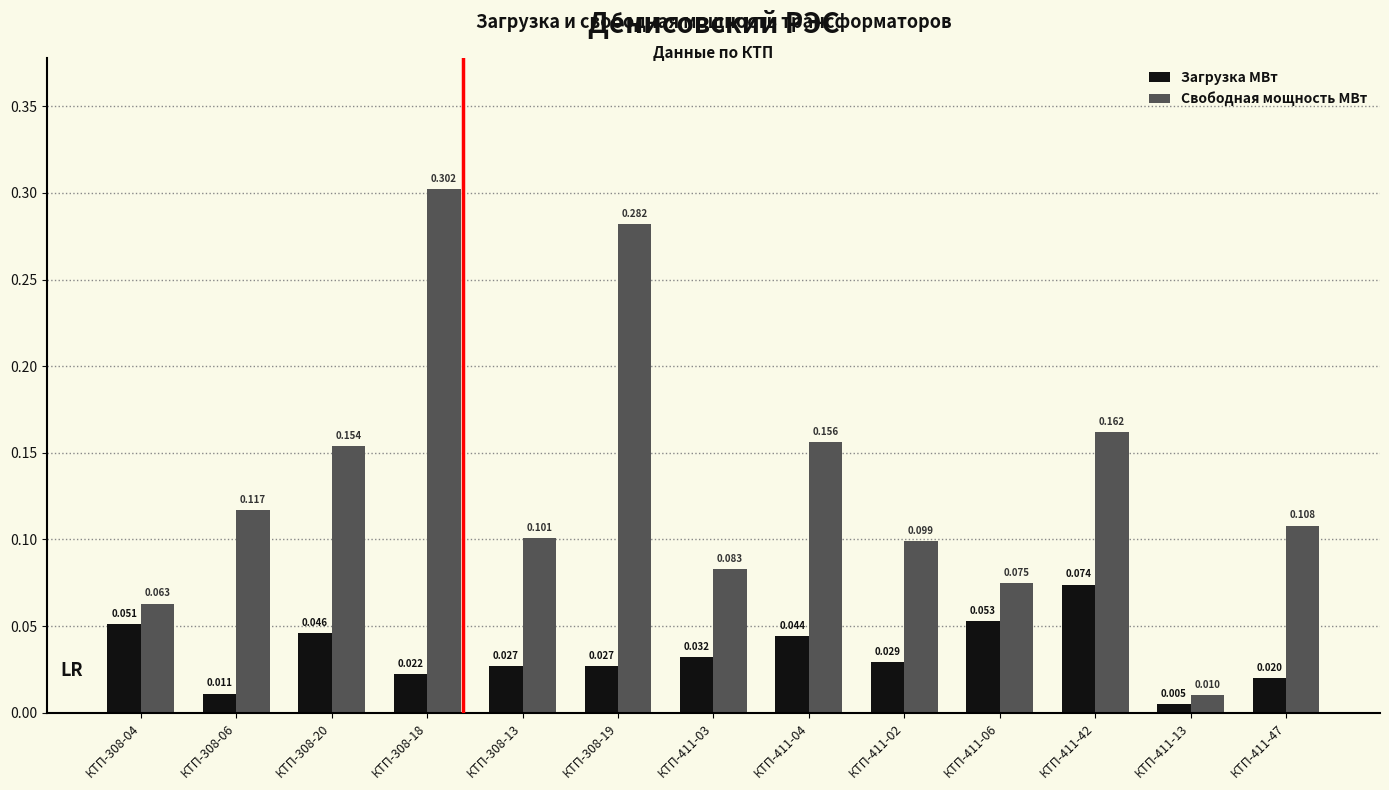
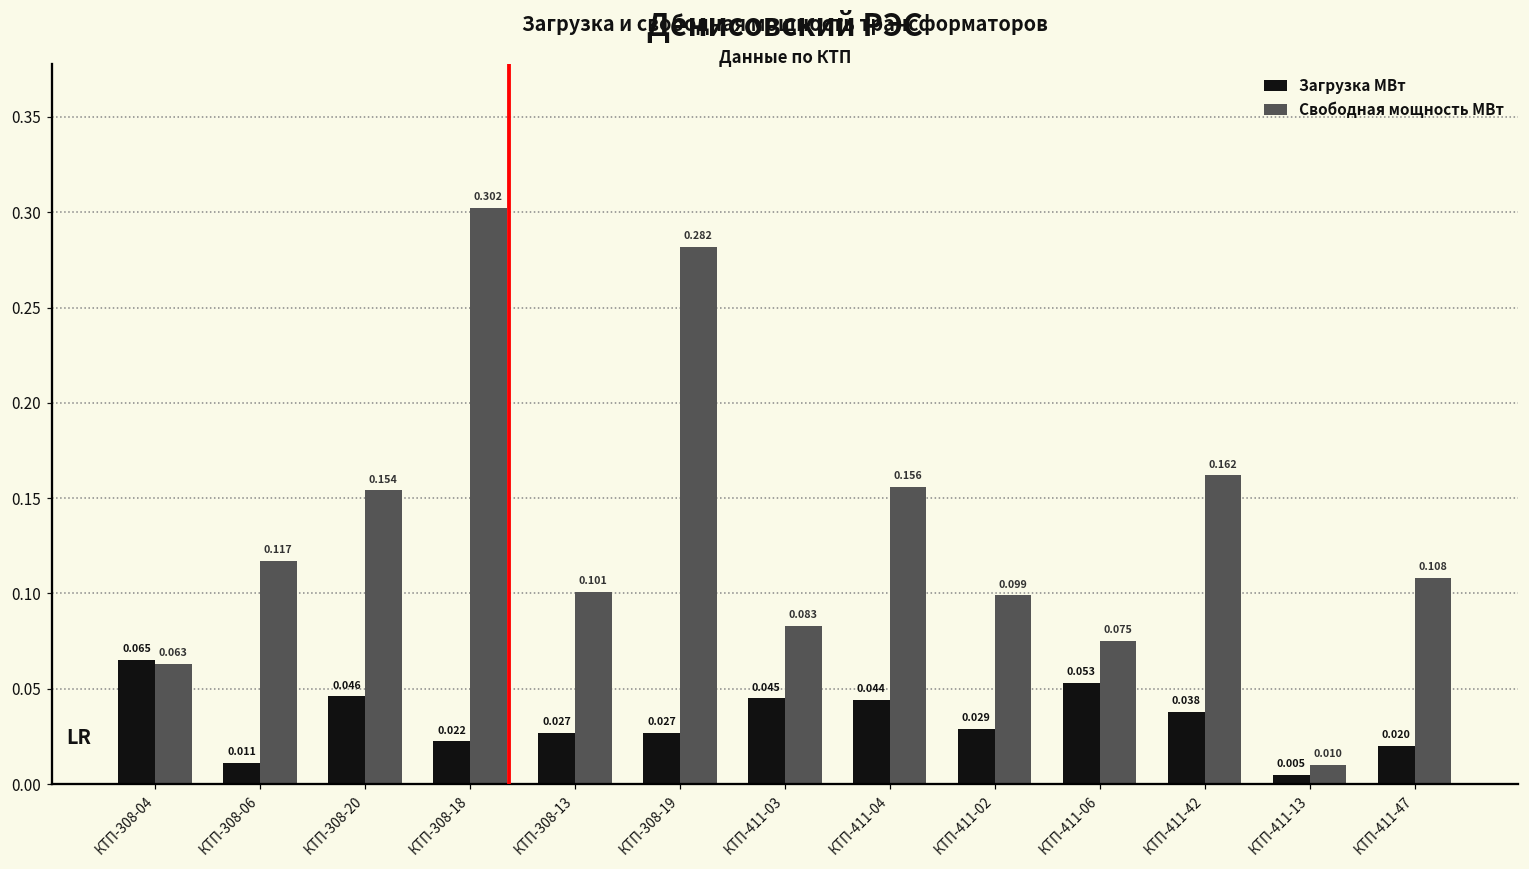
Загрузка МВт, КТП-308-04: 0.051 -> 0.065
Загрузка МВт, КТП-411-03: 0.032 -> 0.045
Загрузка МВт, КТП-411-42: 0.074 -> 0.038
